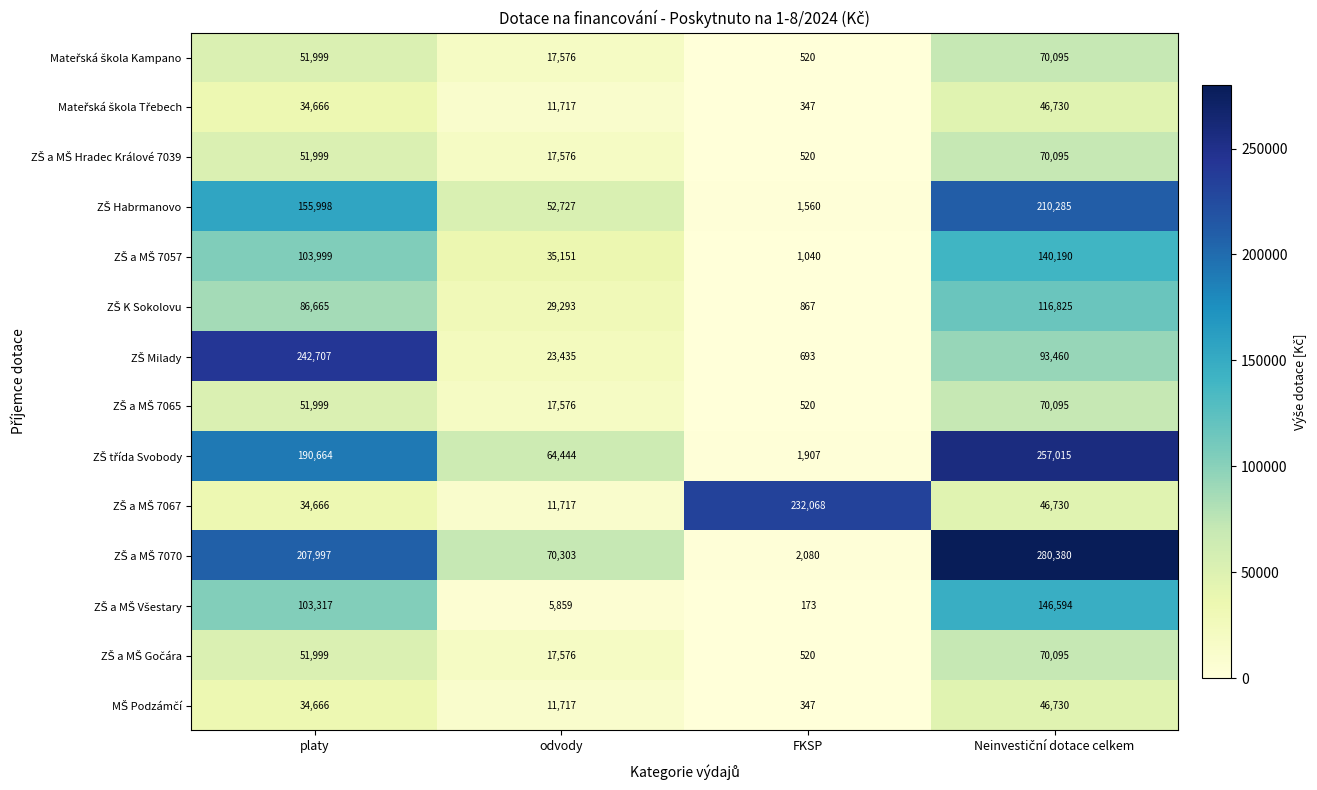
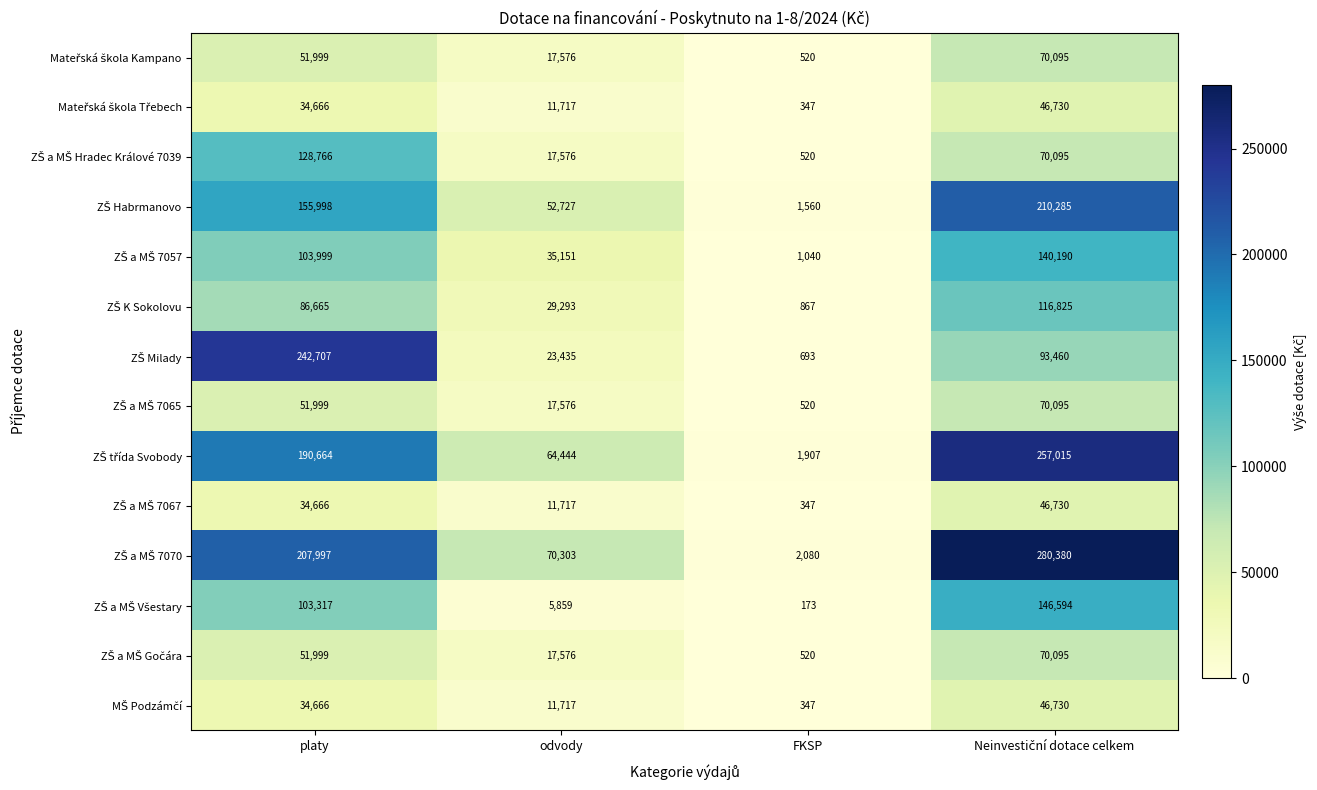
ZŠ a MŠ Hradec Králové 7039, platy: 51,999 -> 128,766
ZŠ a MŠ 7067, FKSP: 232,068 -> 347
